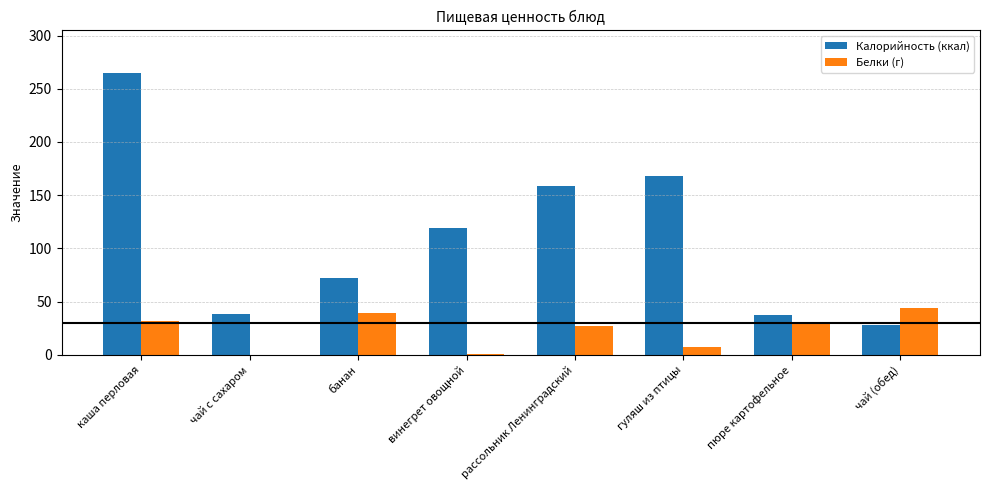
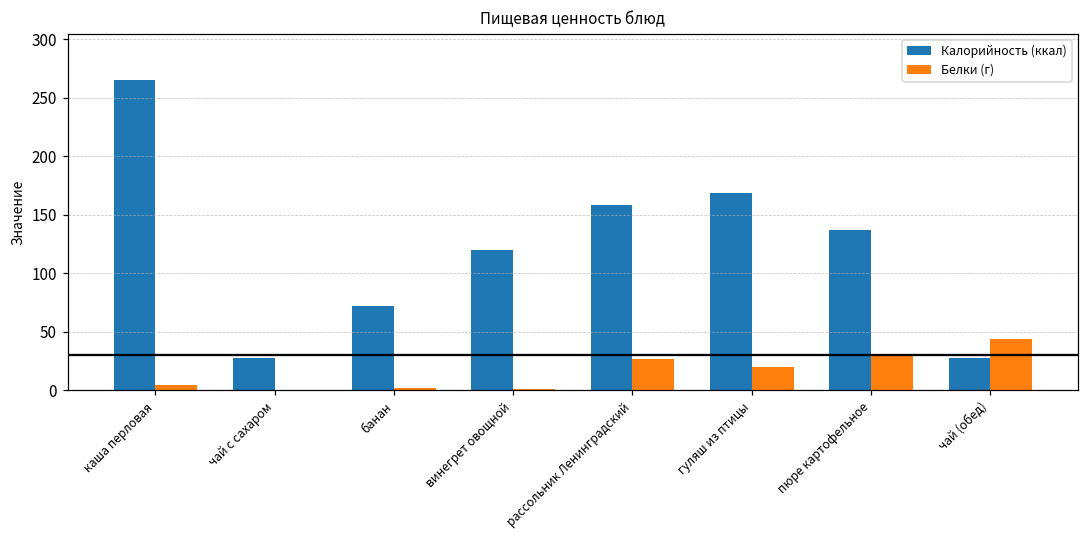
Белки (г), каша перловая: 32 -> 4
Калорийность (ккал), чай с сахаром: 38 -> 28
Белки (г), банан: 39 -> 2
Белки (г), гуляш из птицы: 7 -> 20
Калорийность (ккал), пюре картофельное: 37 -> 137
